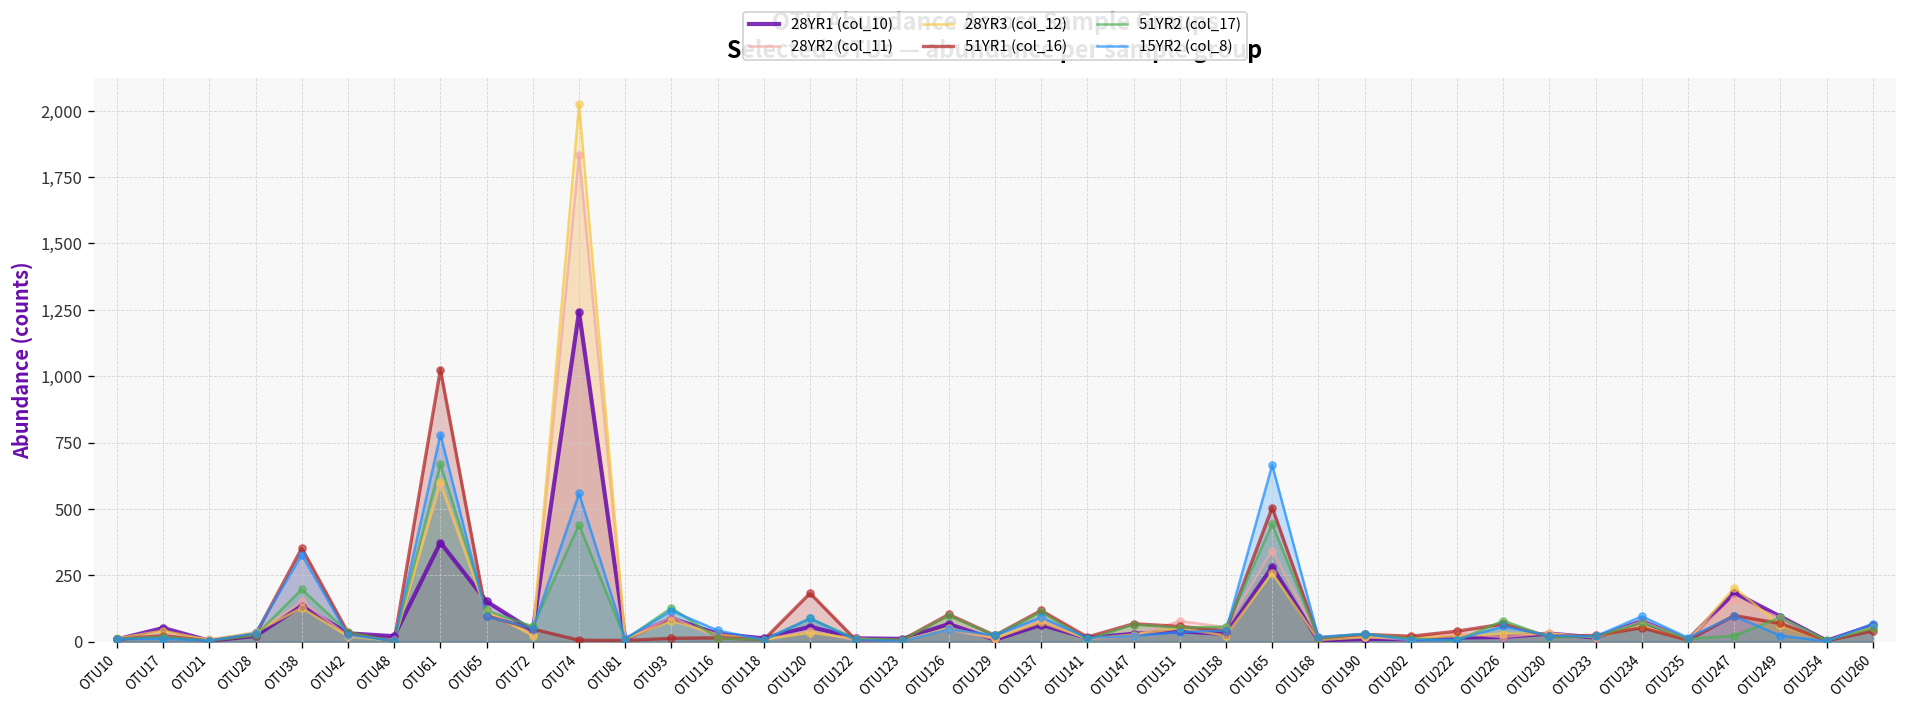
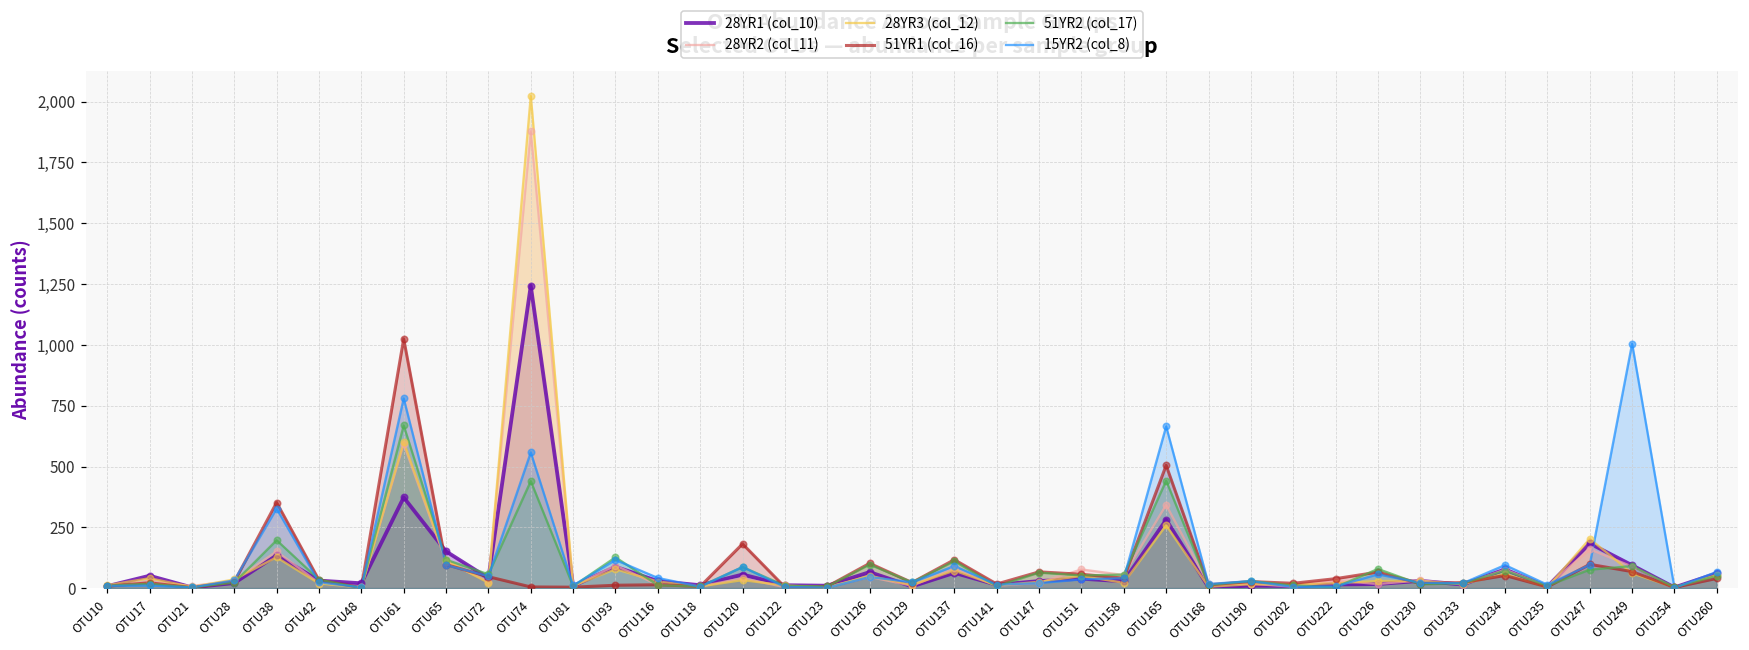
28YR2 (col_11), OTU74: 1,830 -> 1,880
51YR2 (col_17), OTU247: 20 -> 80
15YR2 (col_8), OTU249: 20 -> 1,010
